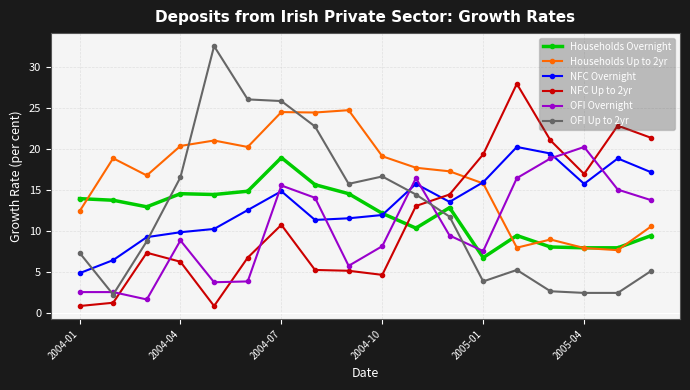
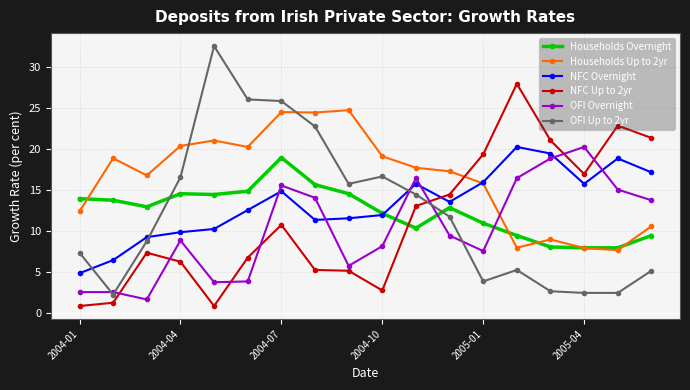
NFC Up to 2yr, 2004-10: 5 -> 3
Households Overnight, 2005-01: 7 -> 11
